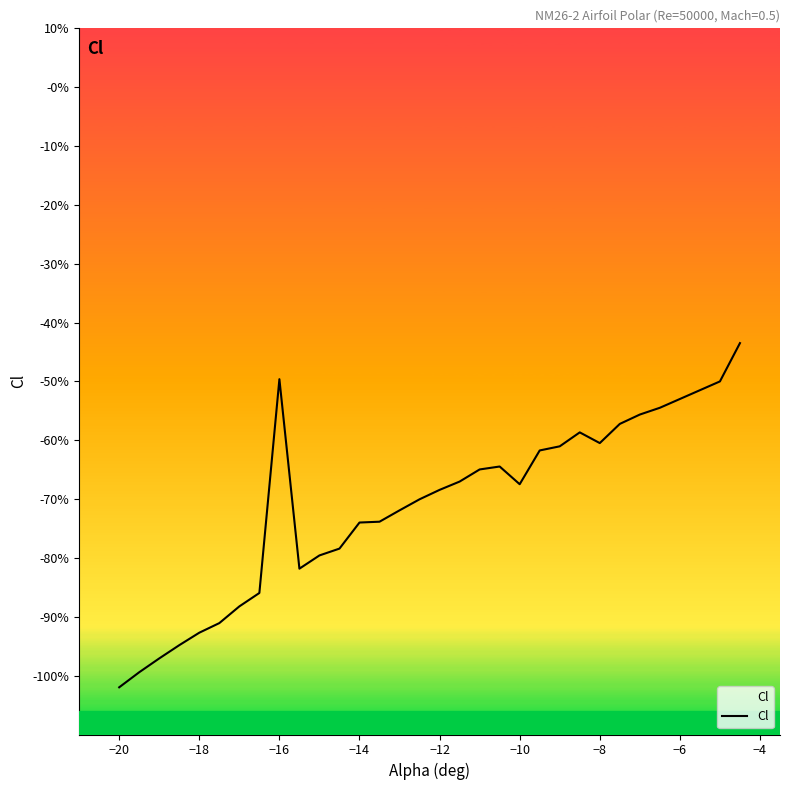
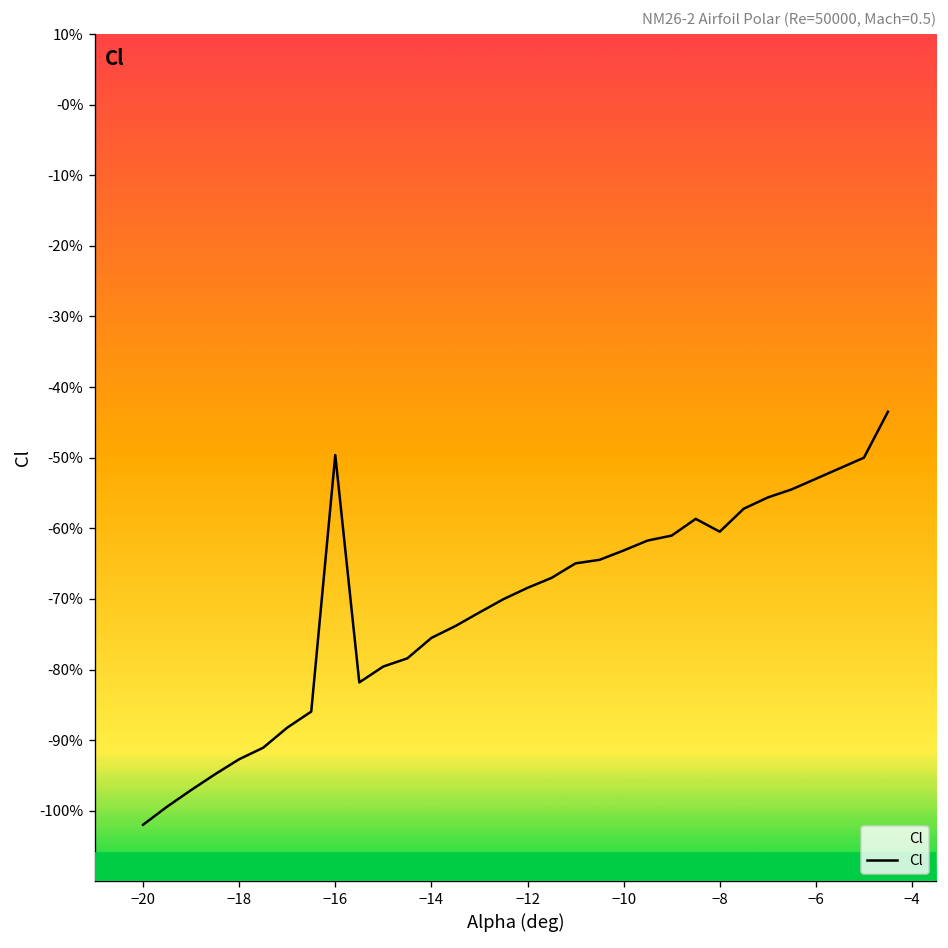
−14: -74% -> -76%
−10: -67% -> -63%
